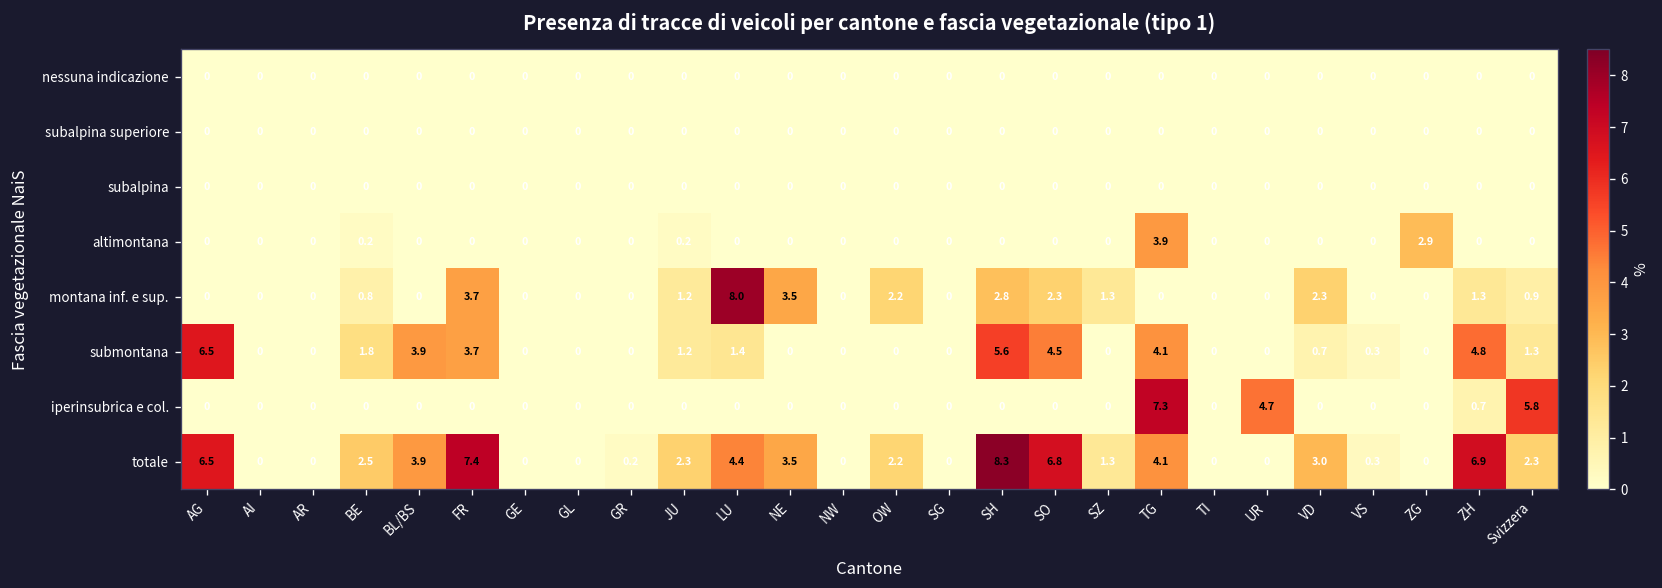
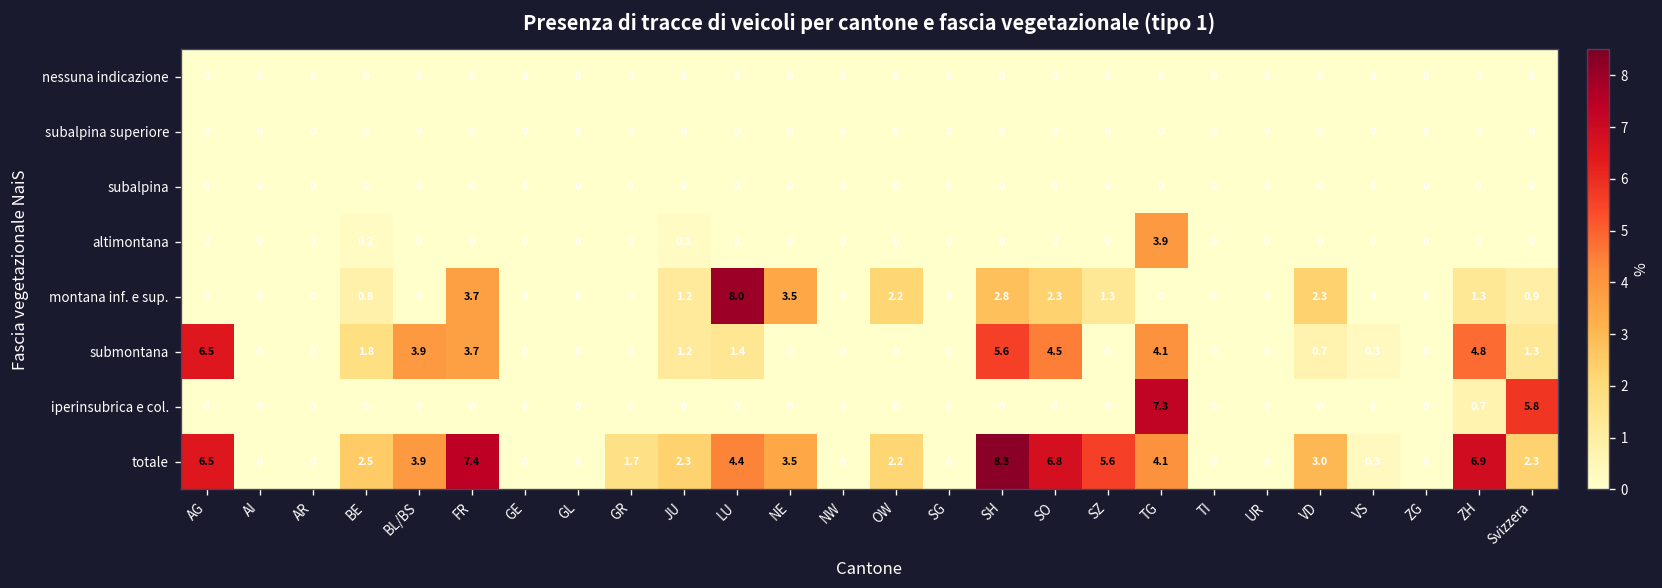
altimontana, ZG: 2.9 -> 0
iperinsubrica e col., UR: 4.7 -> 0
totale, GR: 0.2 -> 1.7
totale, SZ: 1.3 -> 5.6
